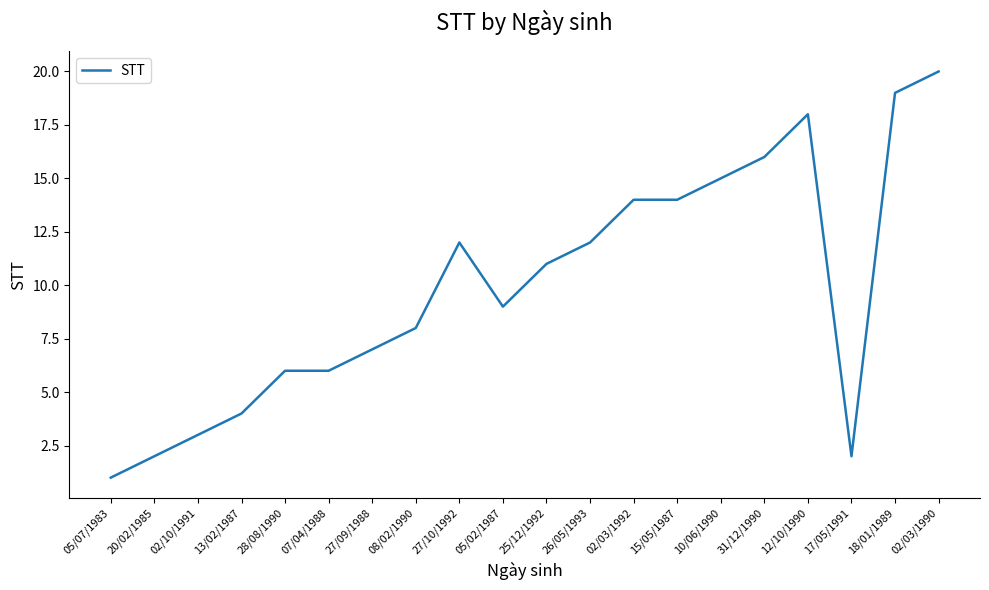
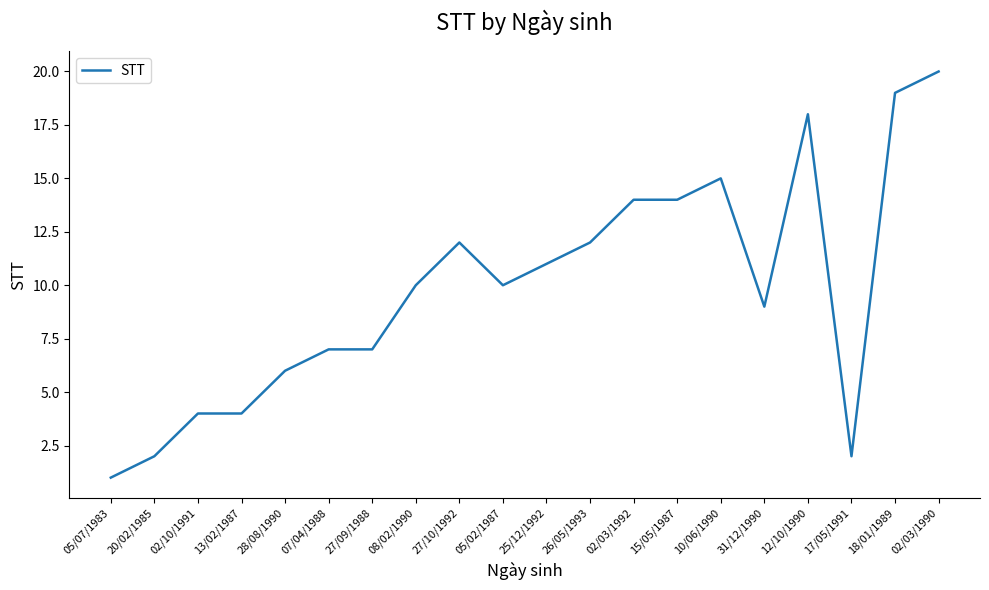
02/10/1991: 3 -> 4
07/04/1988: 6 -> 7
08/02/1990: 8 -> 10
05/02/1987: 9 -> 10
31/12/1990: 16 -> 9
